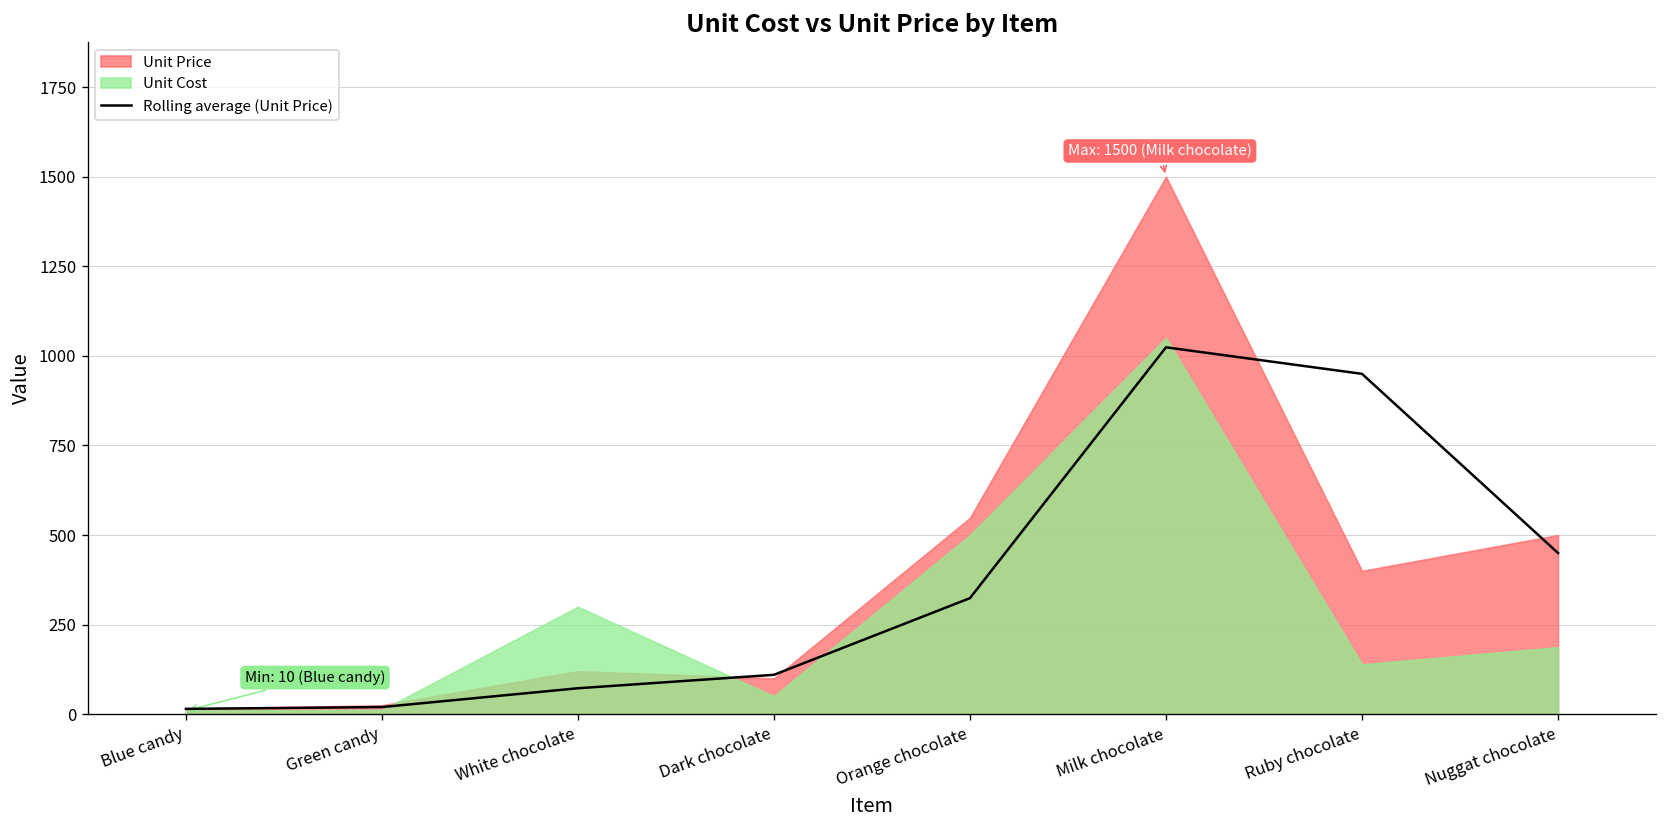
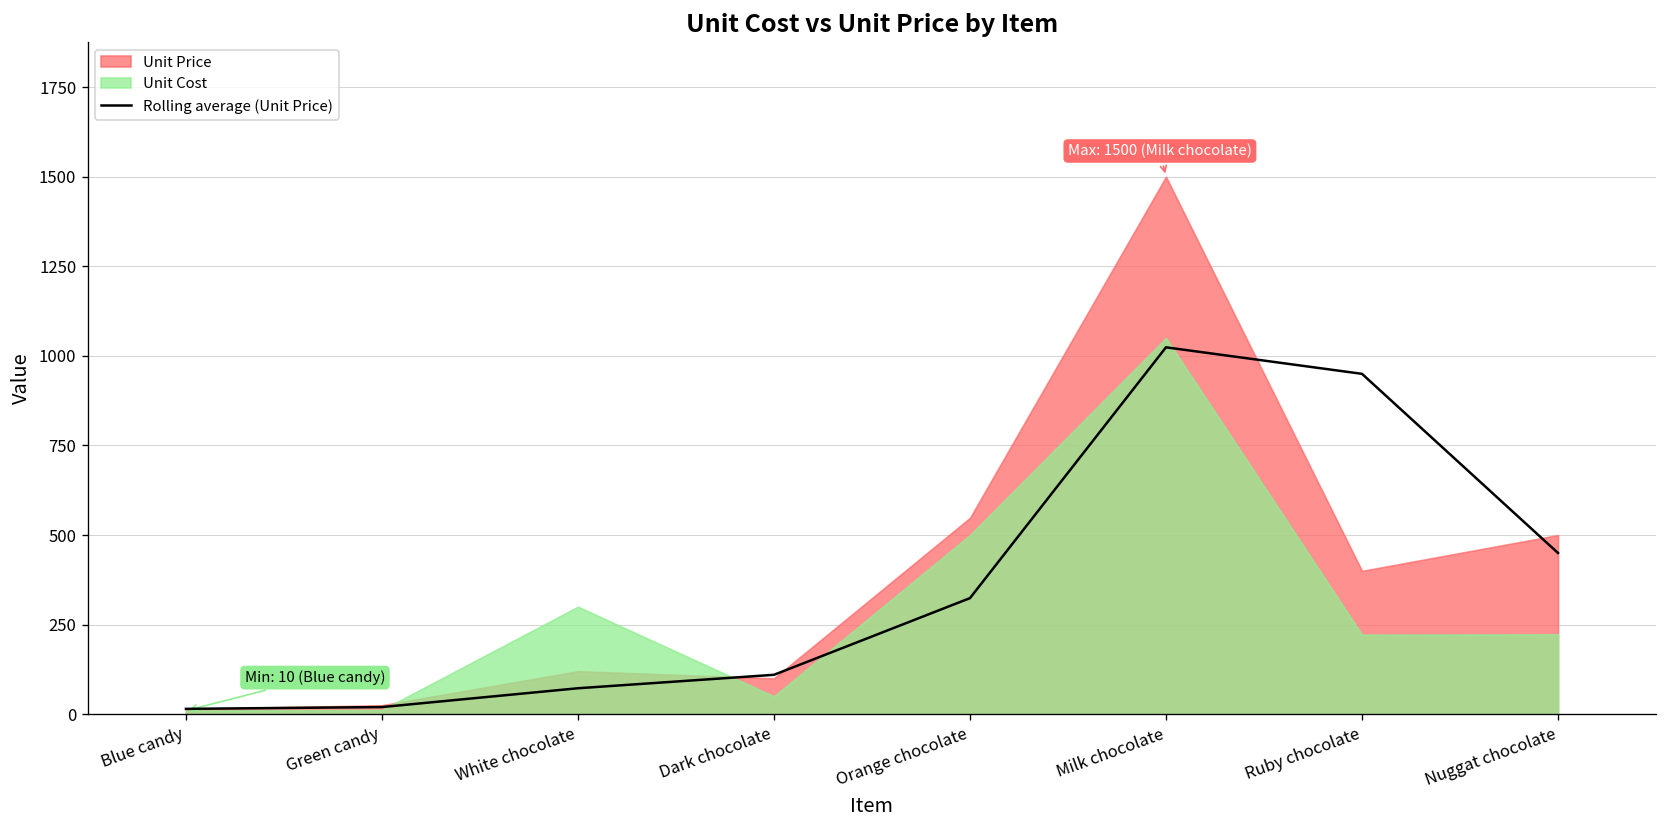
Unit Cost, Ruby chocolate: 140 -> 220
Unit Cost, Nuggat chocolate: 190 -> 220
